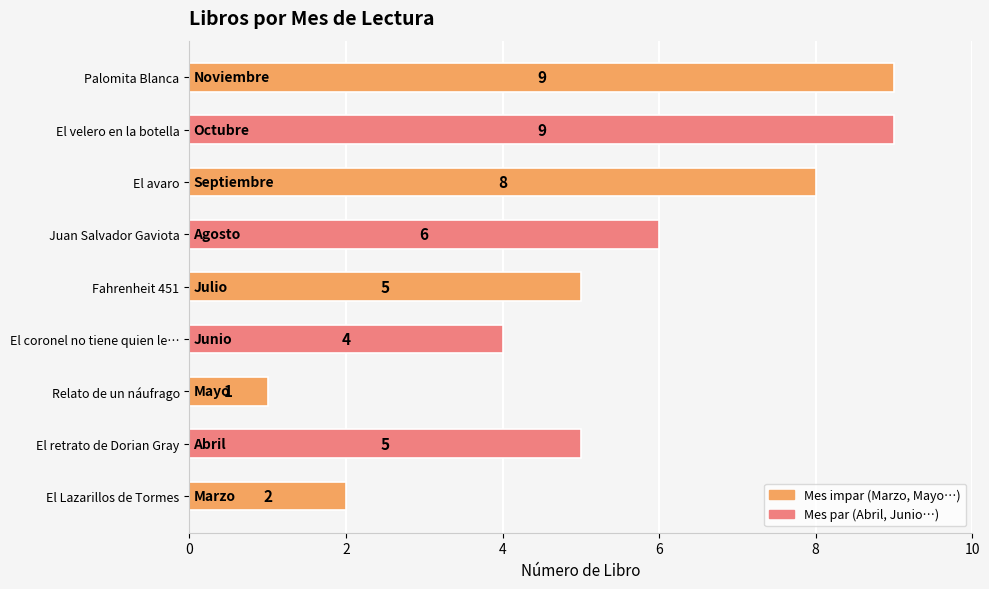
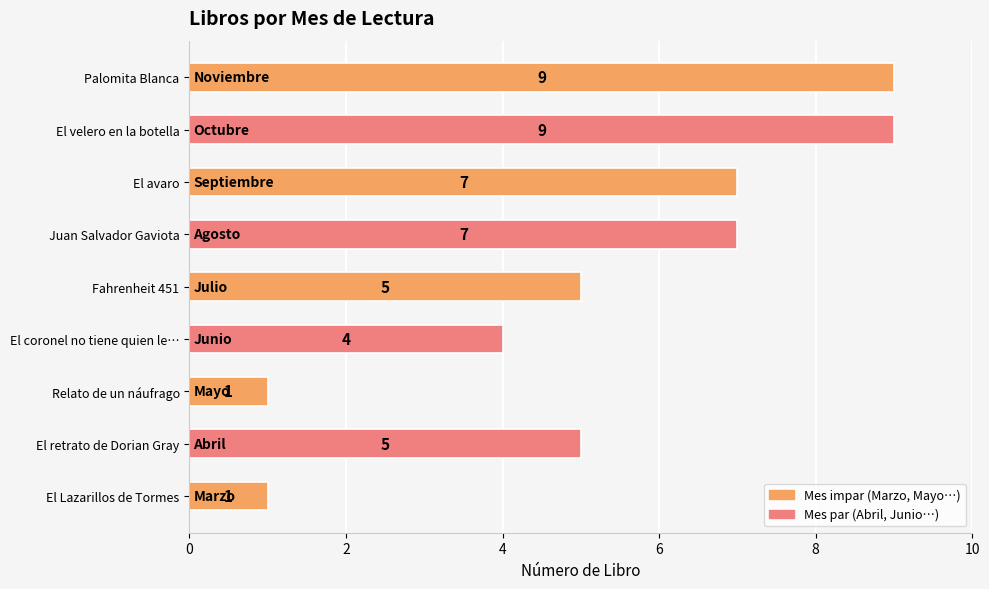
El avaro: 8 -> 7
Juan Salvador Gaviota: 6 -> 7
El Lazarillos de Tormes: 2 -> 1
